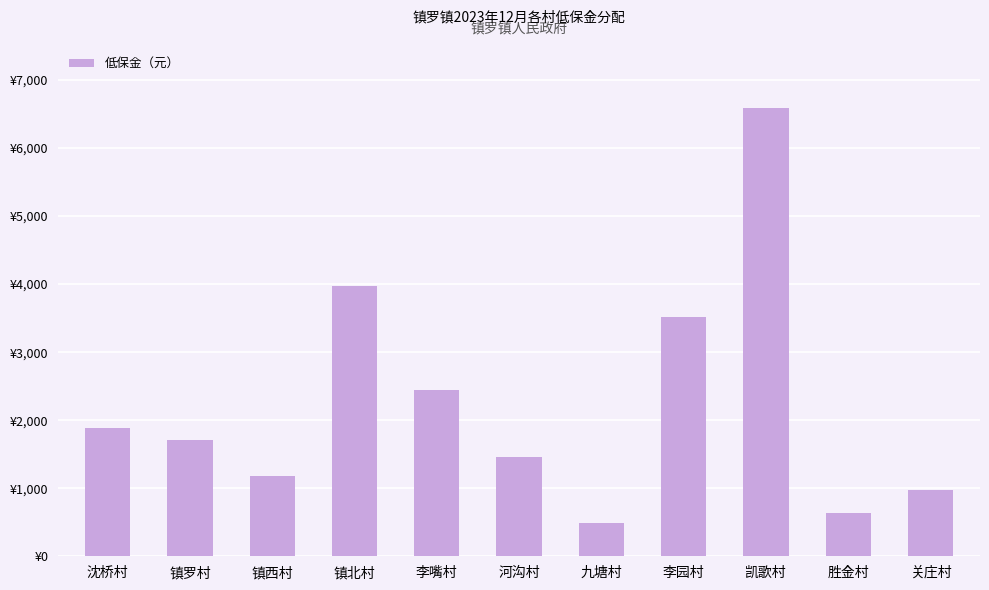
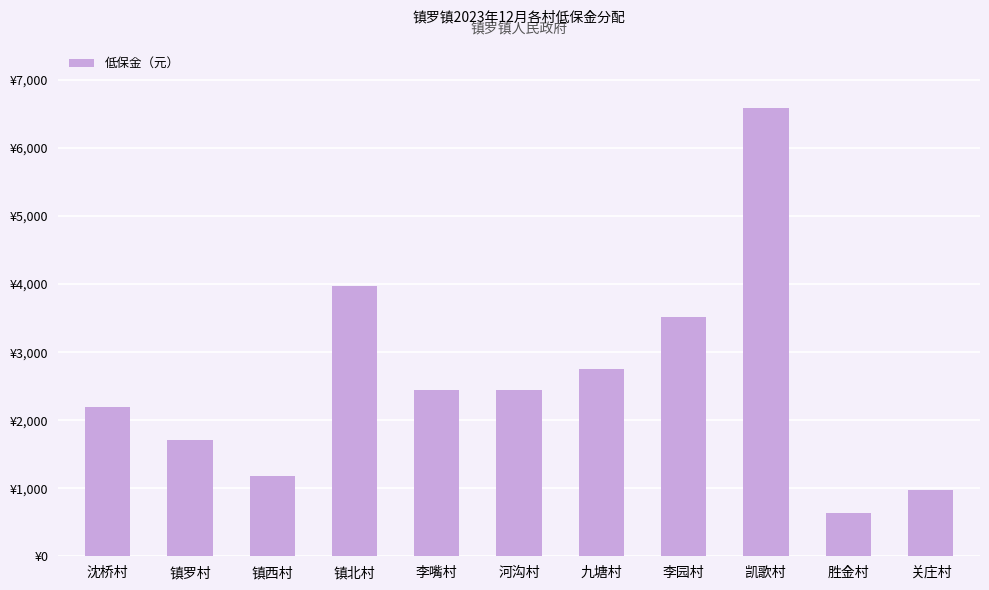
沈桥村: ¥1,900 -> ¥2,200
河沟村: ¥1,500 -> ¥2,500
九塘村: ¥500 -> ¥2,700
